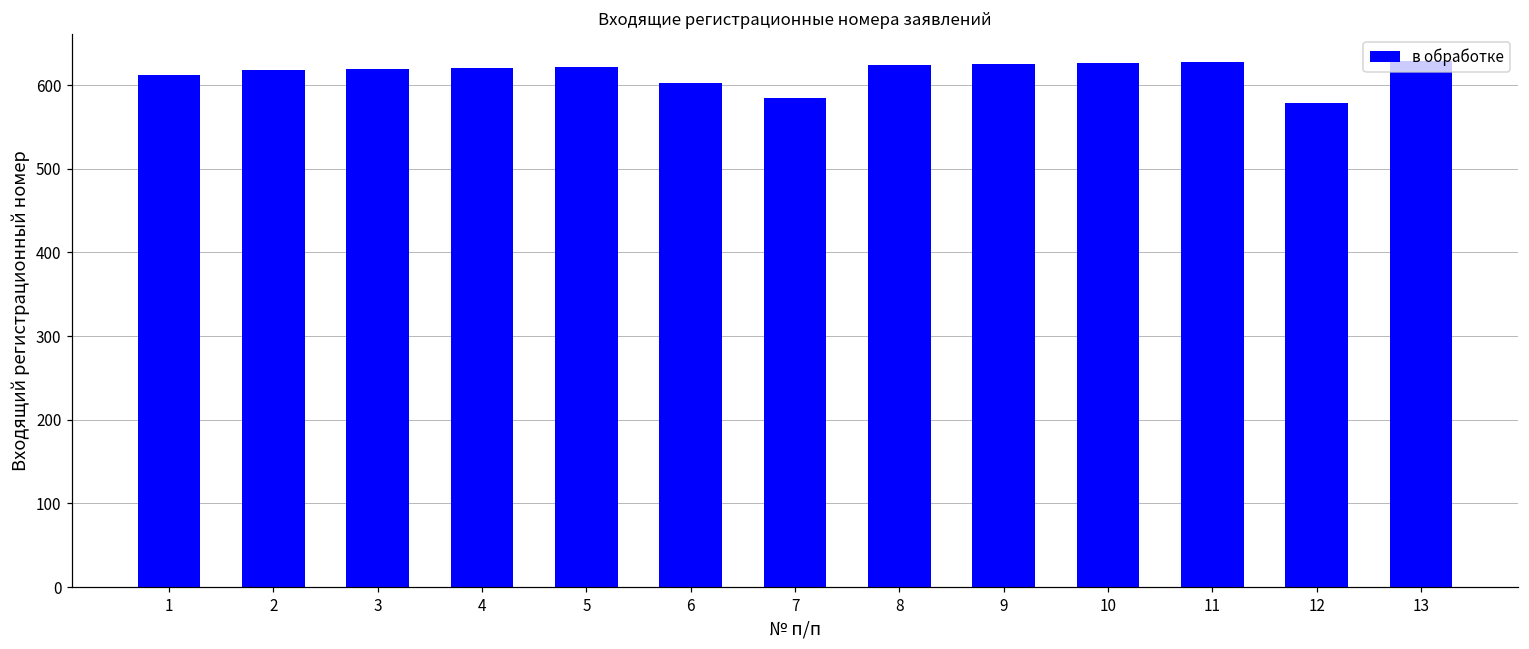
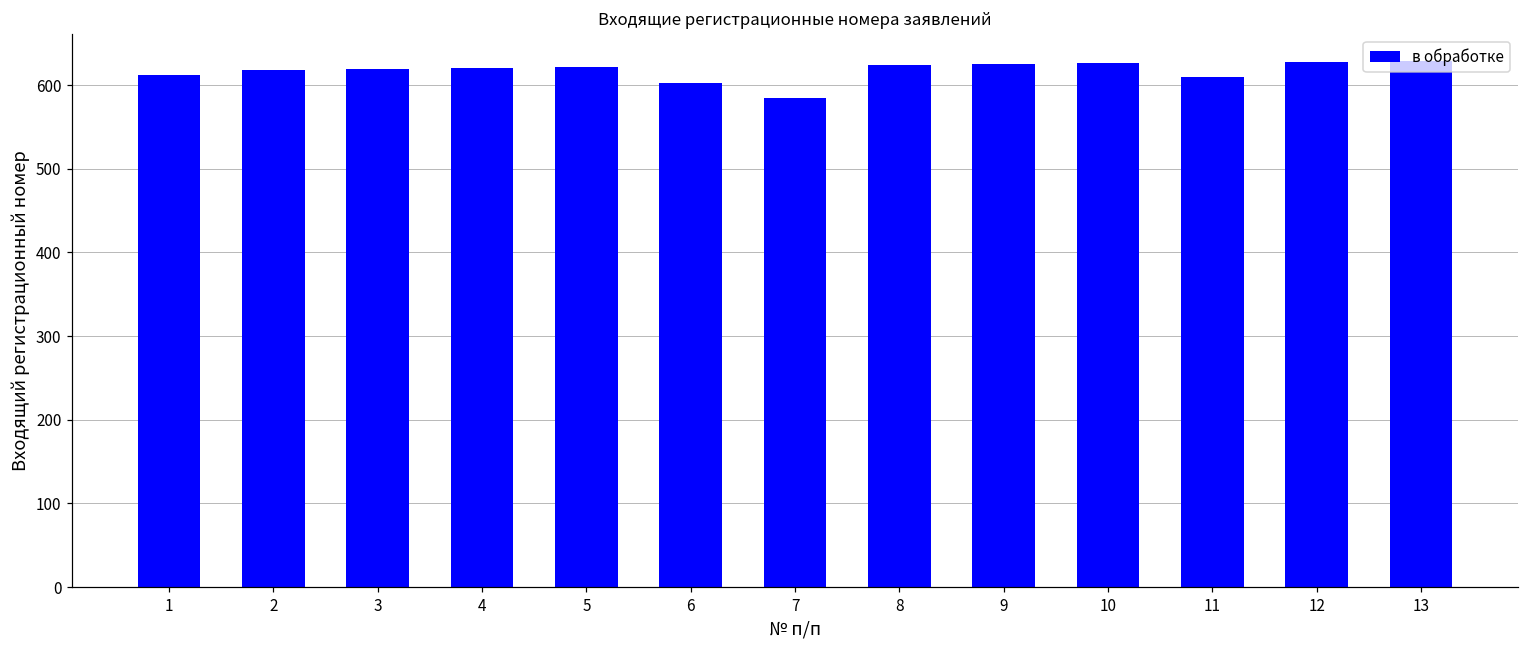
11: 630 -> 610
12: 580 -> 630
